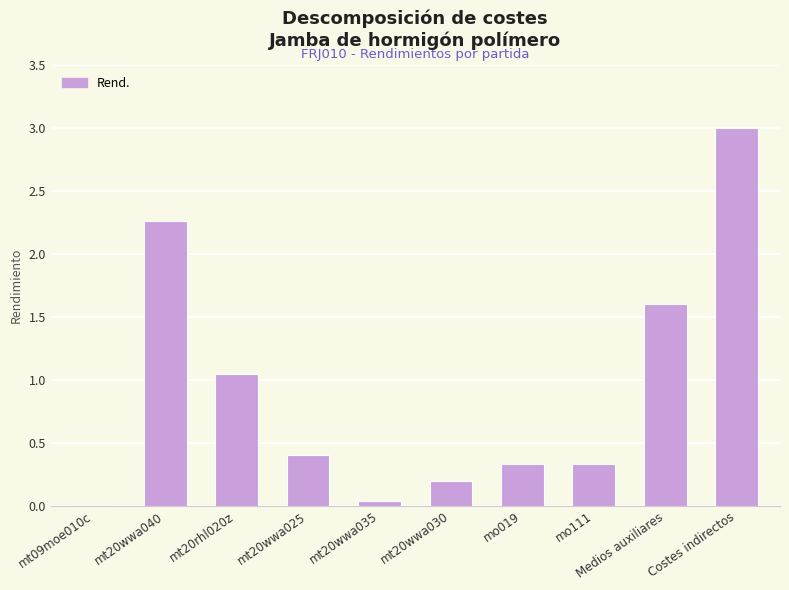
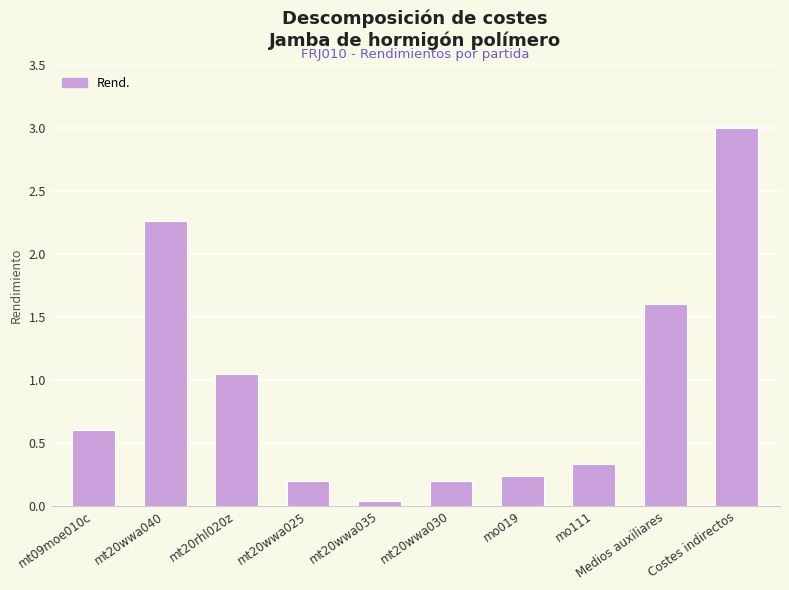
mt09moe010c: 0.00 -> 0.60
mt20wwa025: 0.4 -> 0.2
mo019: 0.33 -> 0.24
